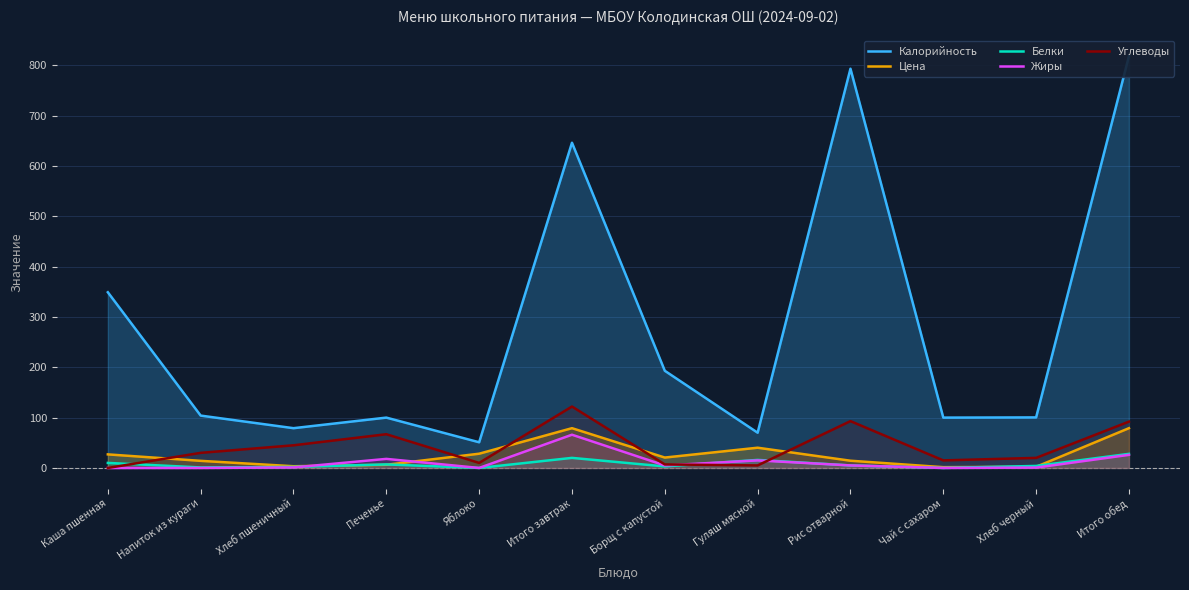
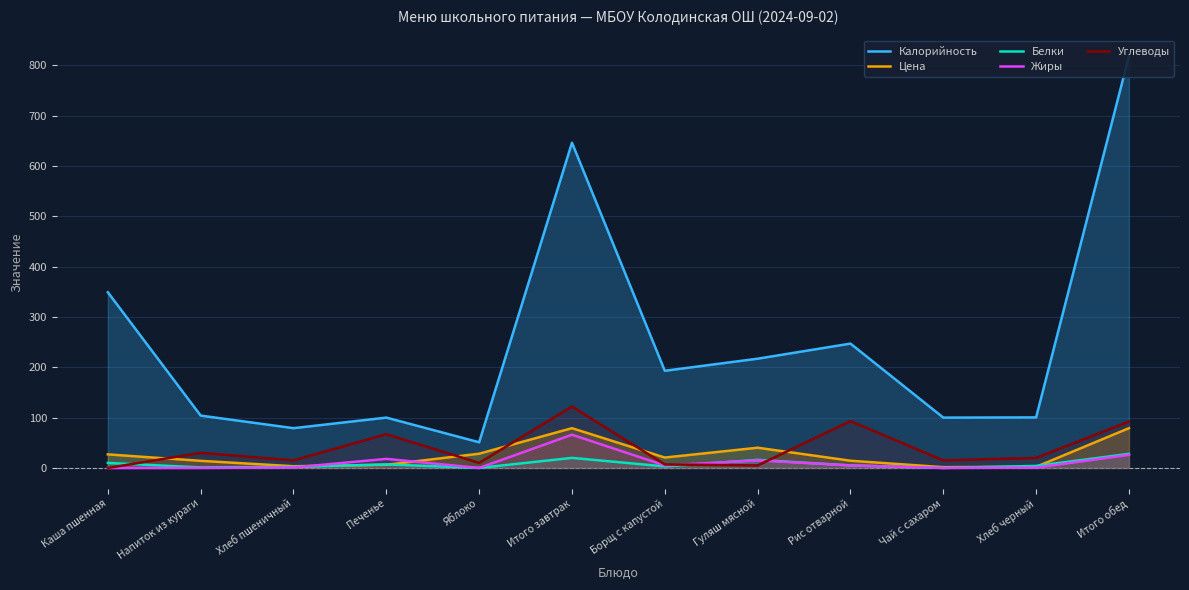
Углеводы, Хлеб пшеничный: 50 -> 20
Калорийность, Гуляш мясной: 70 -> 220
Калорийность, Рис отварной: 790 -> 250
